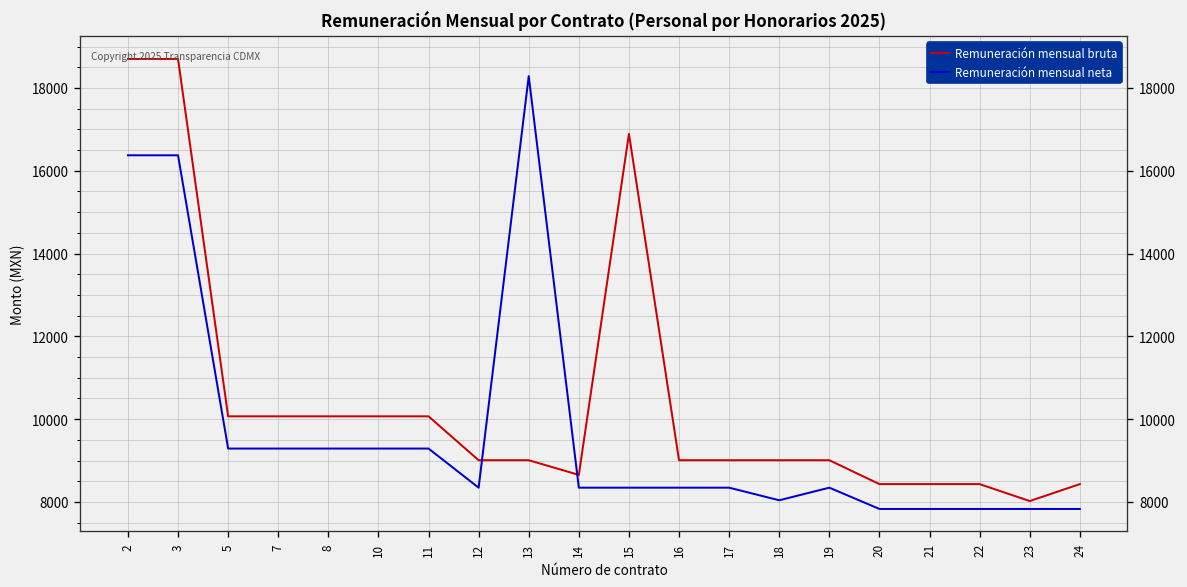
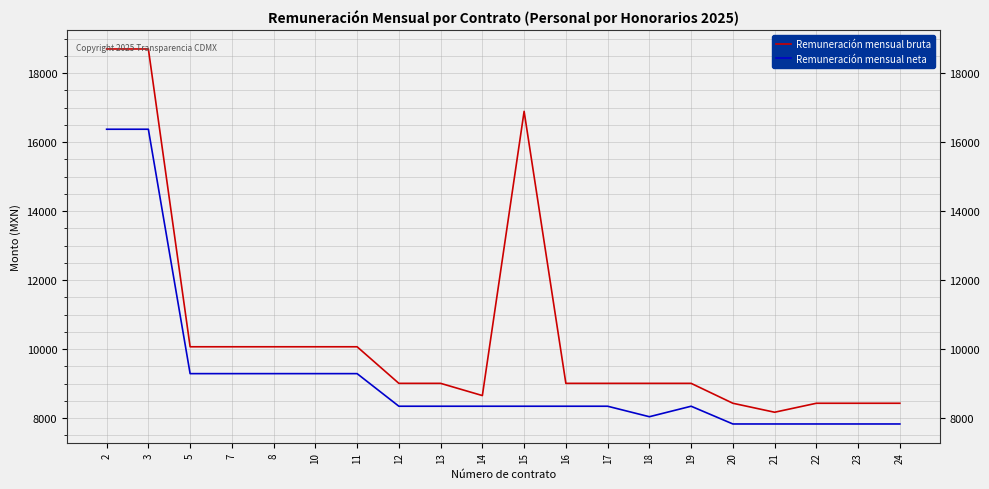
Remuneración mensual neta, 13: 18300 -> 8300
Remuneración mensual bruta, 21: 8400 -> 8200
Remuneración mensual bruta, 23: 8000 -> 8400
